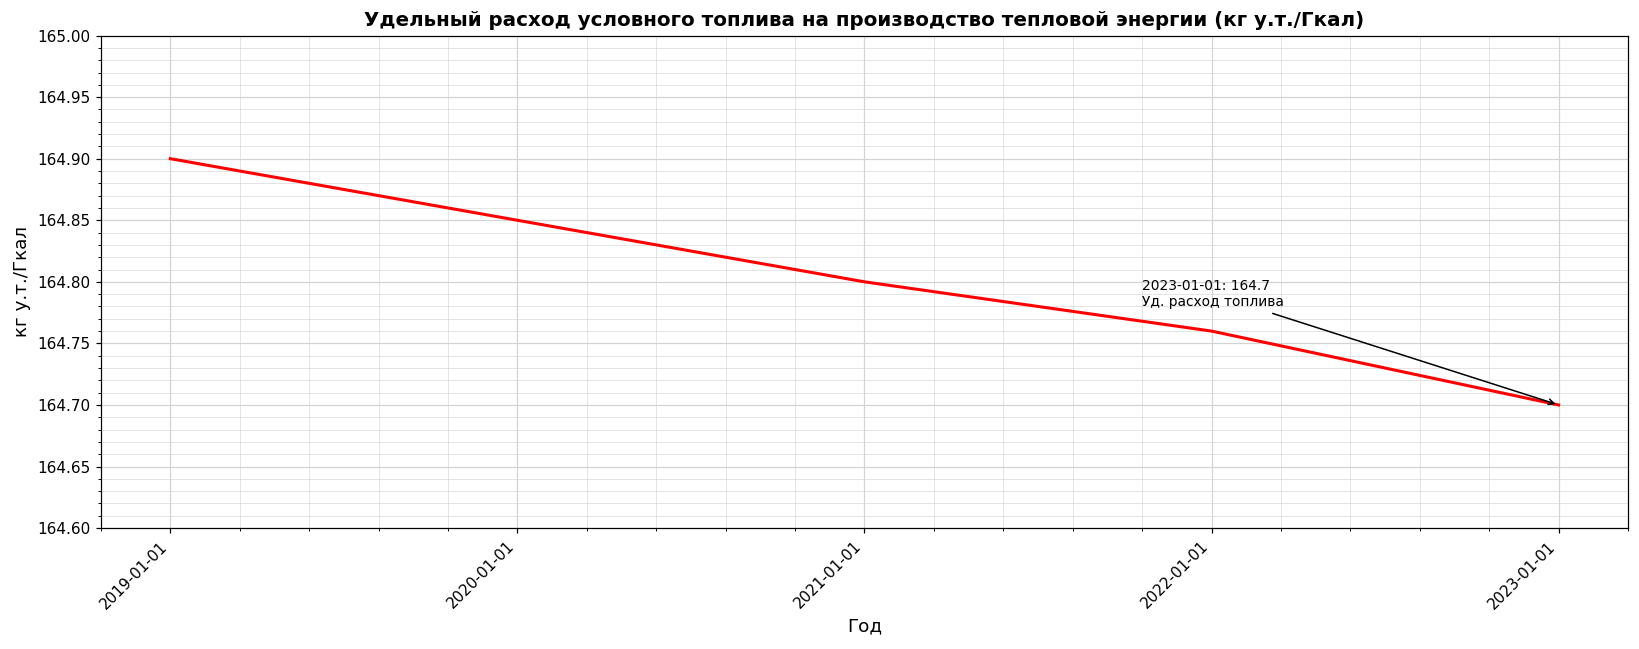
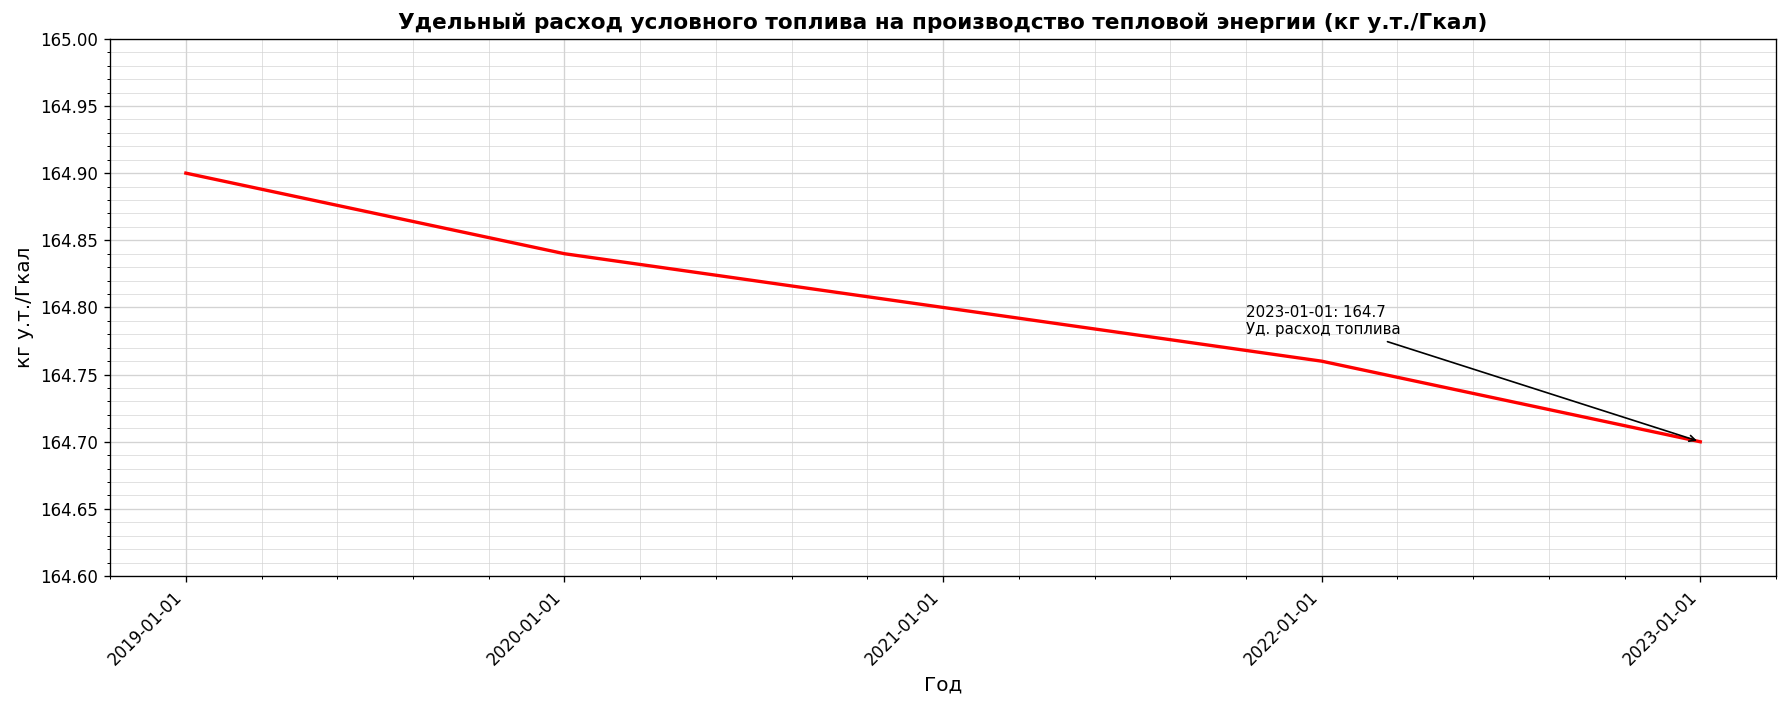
2020-01-01: 164.85 -> 164.84
